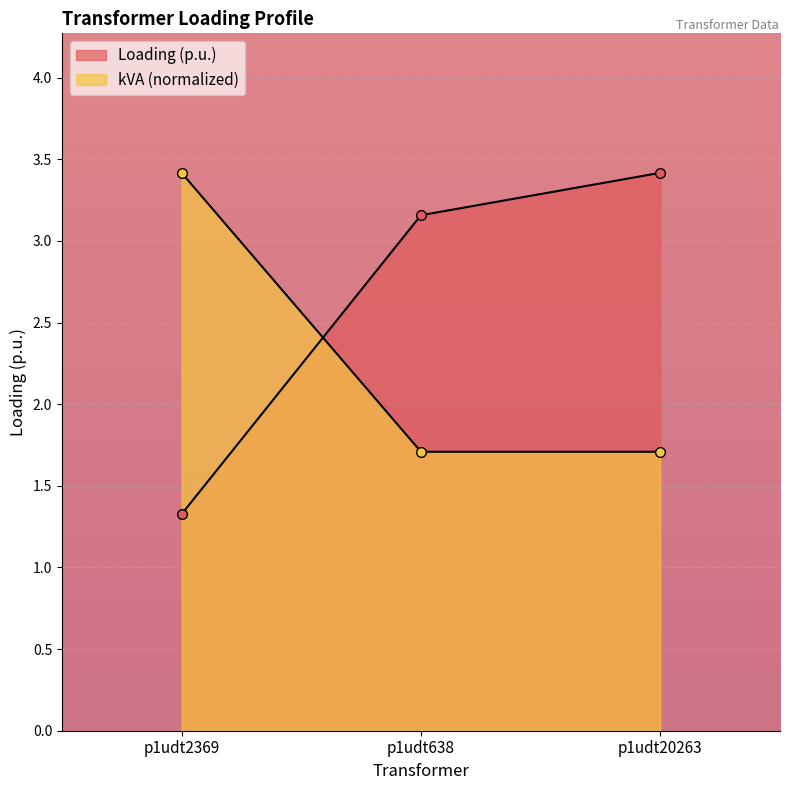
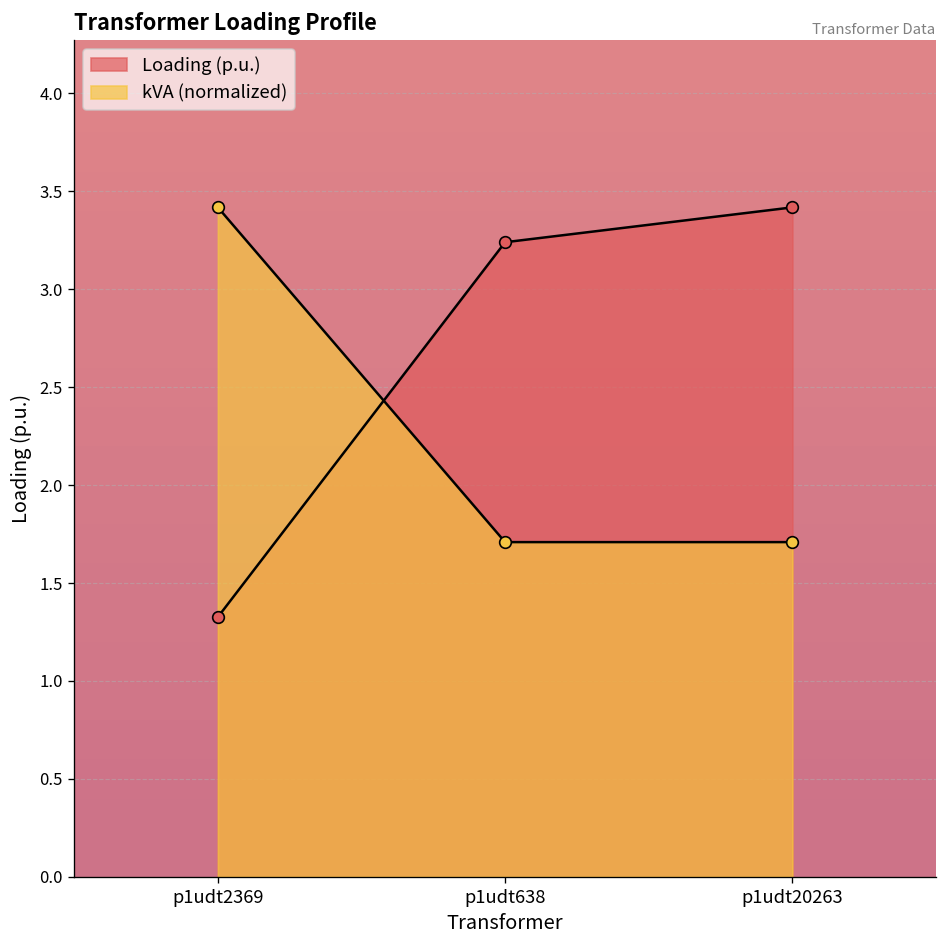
Loading (p.u.), p1udt638: 3.16 -> 3.24
